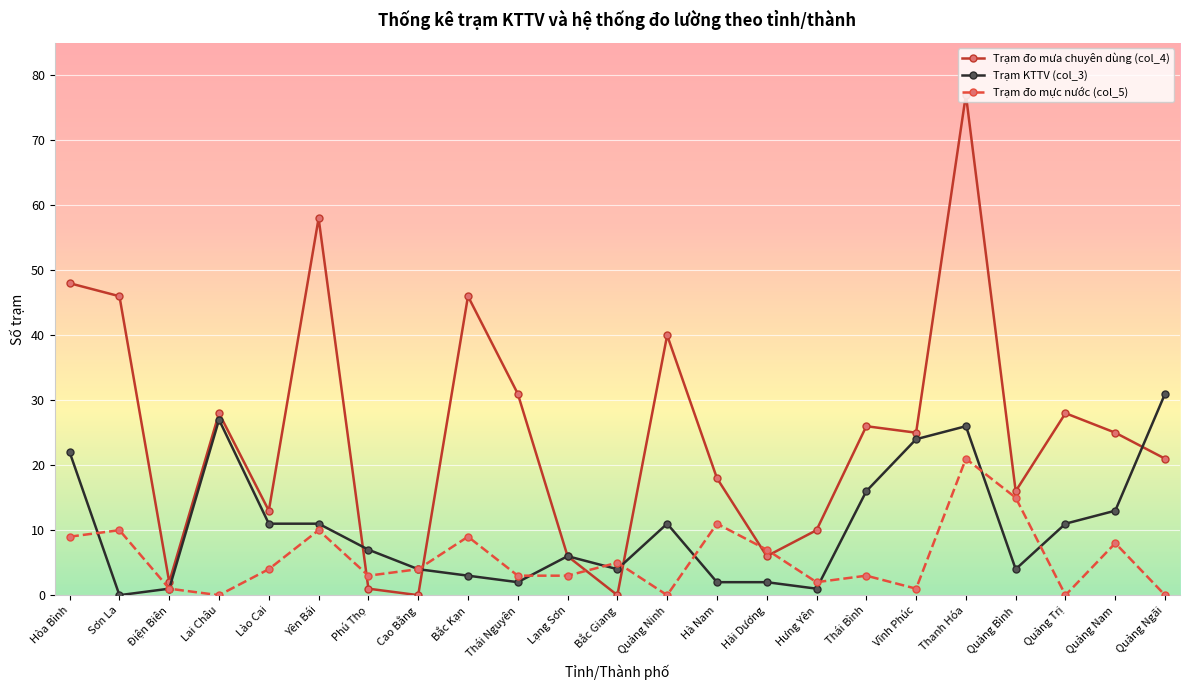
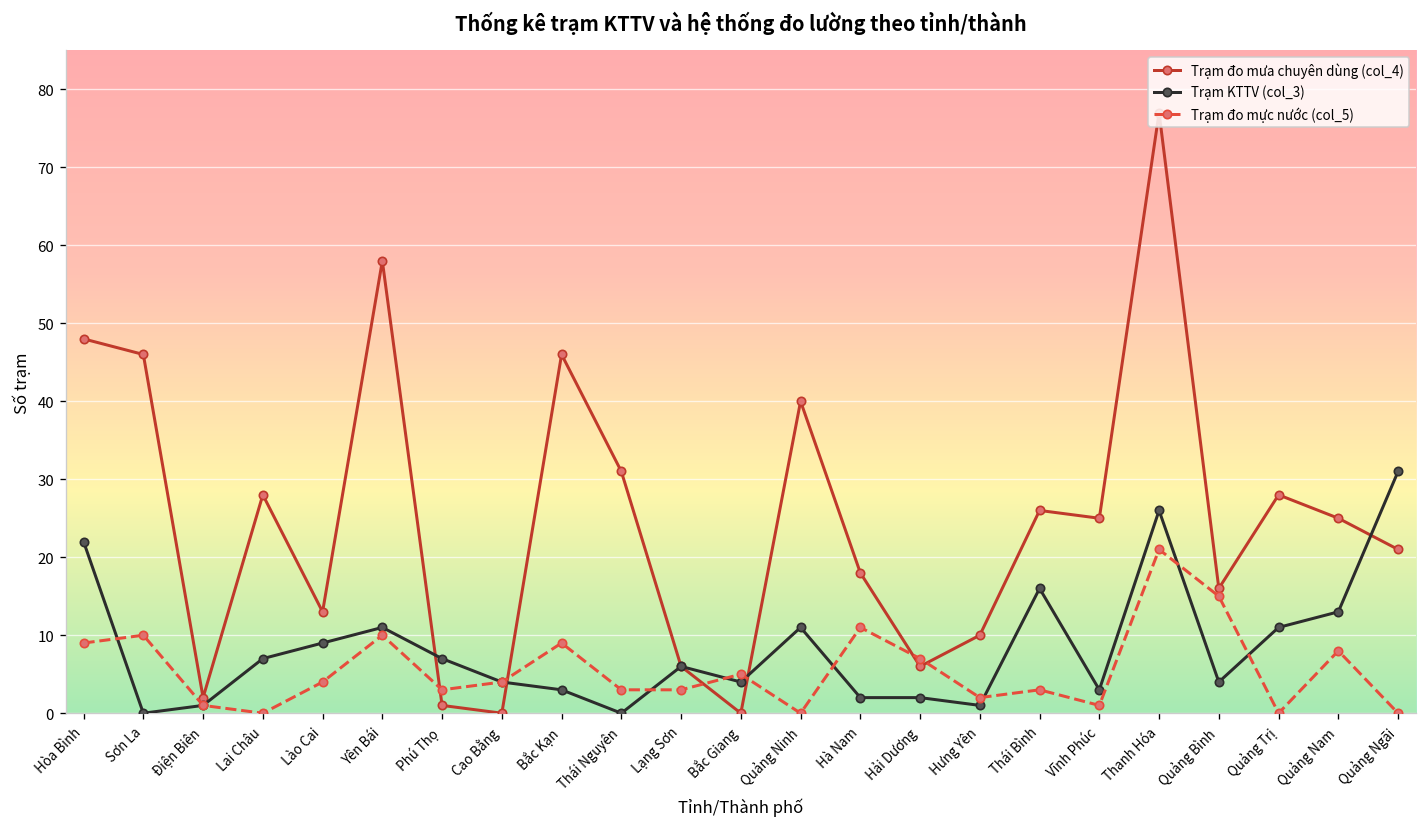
Trạm KTTV (col_3), Lai Châu: 27 -> 7
Trạm KTTV (col_3), Lào Cai: 11 -> 9
Trạm KTTV (col_3), Thái Nguyên: 2 -> 0
Trạm KTTV (col_3), Vĩnh Phúc: 24 -> 3
